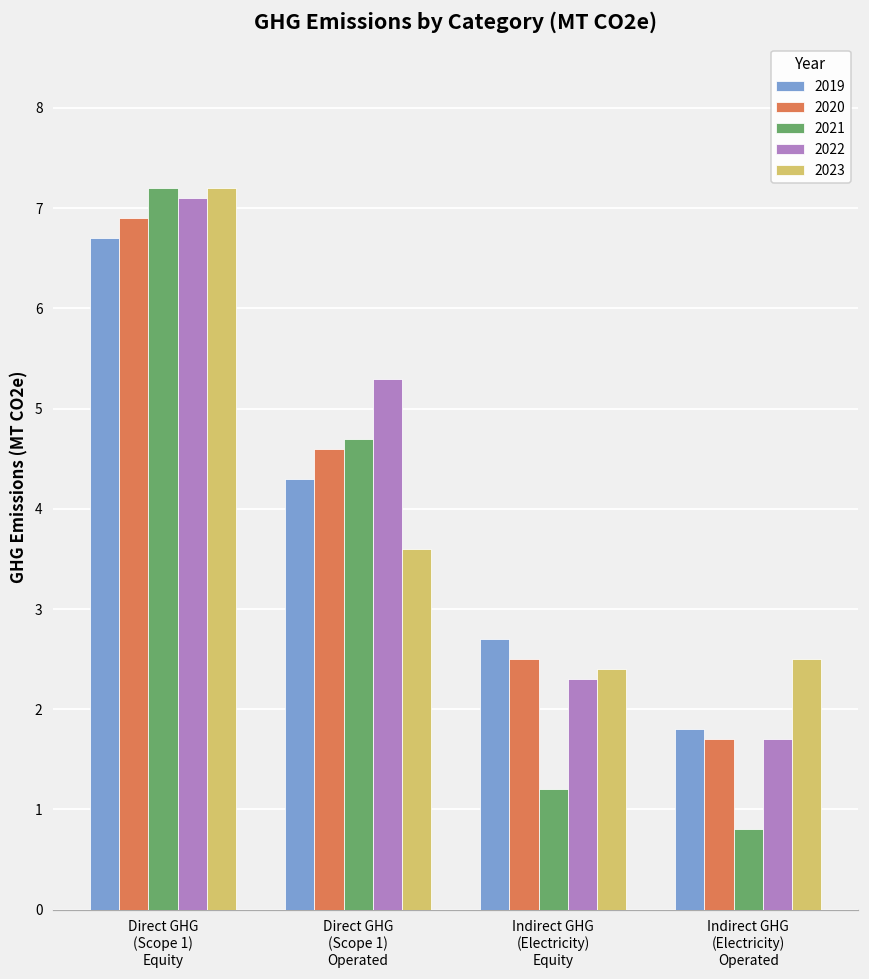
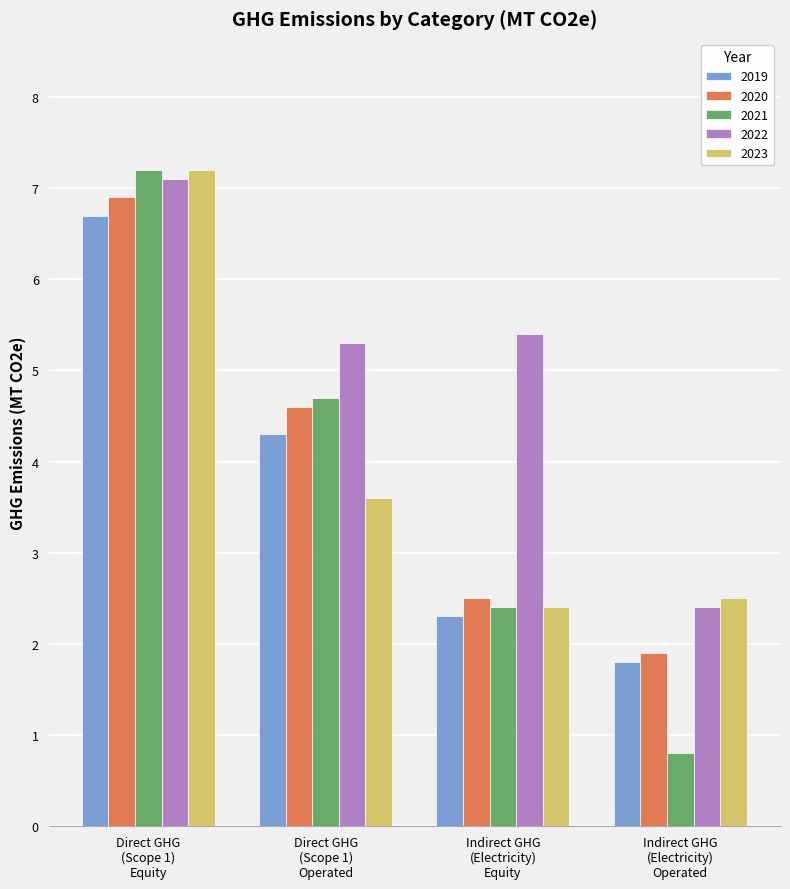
2019, Indirect GHG (Electricity) Equity: 2.7 -> 2.3
2021, Indirect GHG (Electricity) Equity: 1.2 -> 2.4
2022, Indirect GHG (Electricity) Equity: 2.3 -> 5.4
2020, Indirect GHG (Electricity) Operated: 1.7 -> 1.9
2022, Indirect GHG (Electricity) Operated: 1.7 -> 2.4
